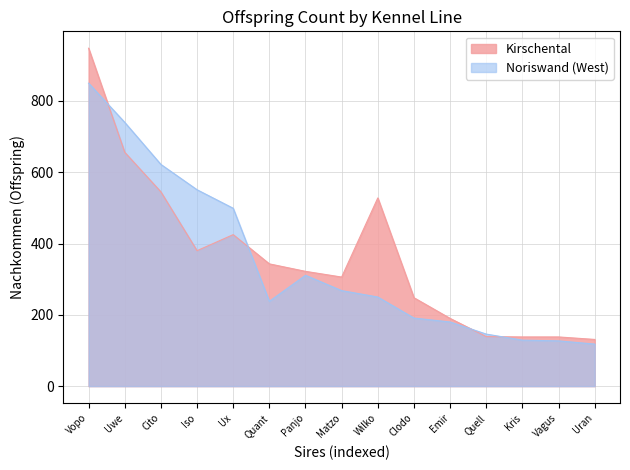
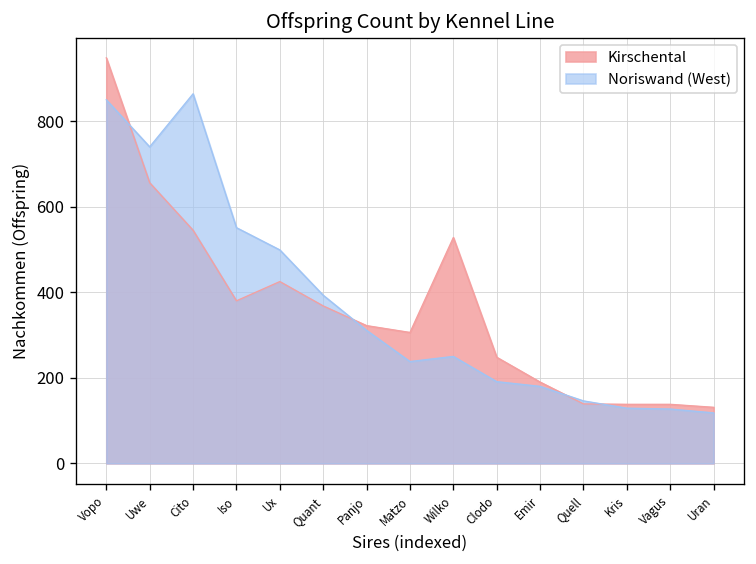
Noriswand (West), Cito: 620 -> 860
Kirschental, Quant: 340 -> 370
Noriswand (West), Quant: 240 -> 390
Noriswand (West), Matzo: 270 -> 240
